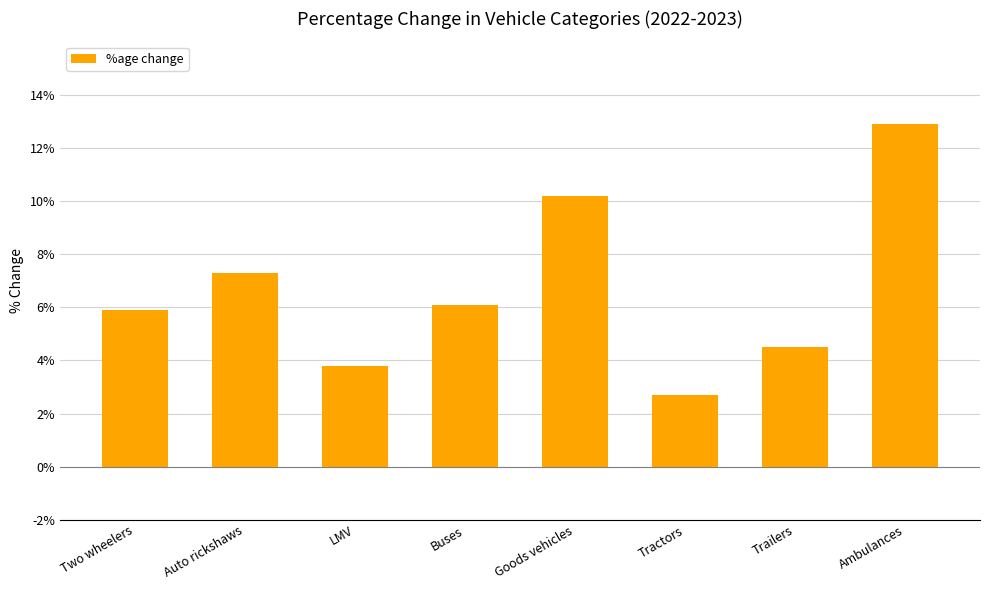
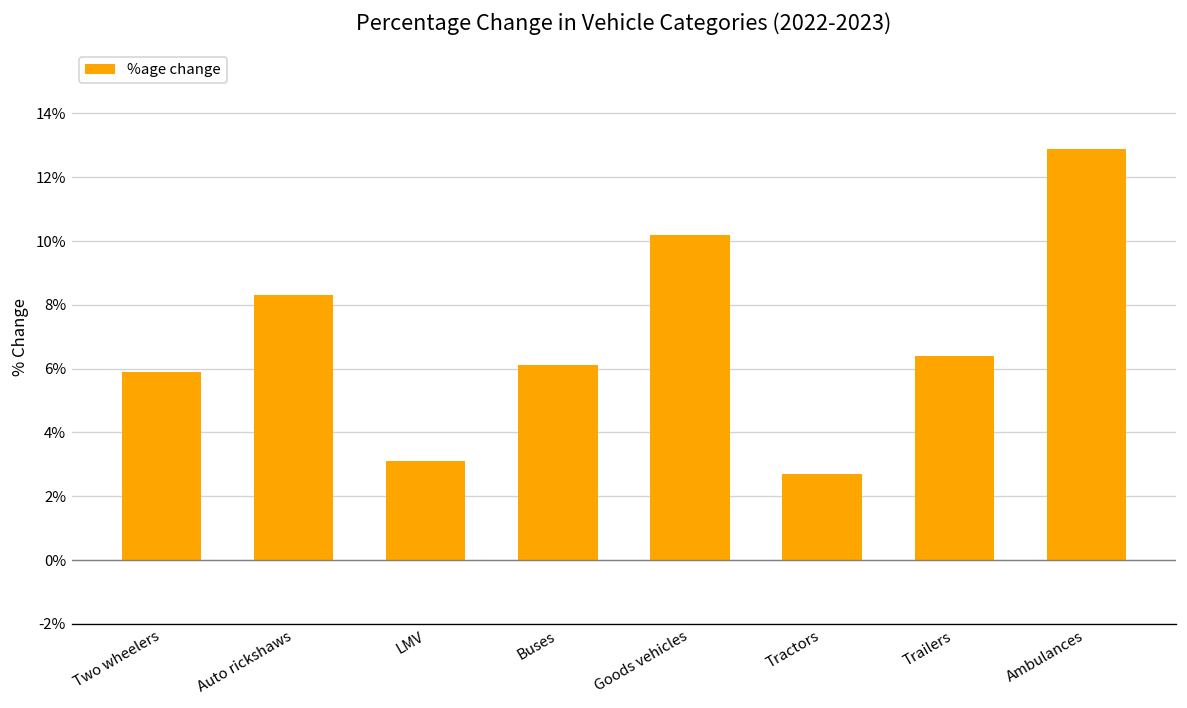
Auto rickshaws: 7.3% -> 8.3%
LMV: 3.8% -> 3.1%
Trailers: 4.5% -> 6.4%
